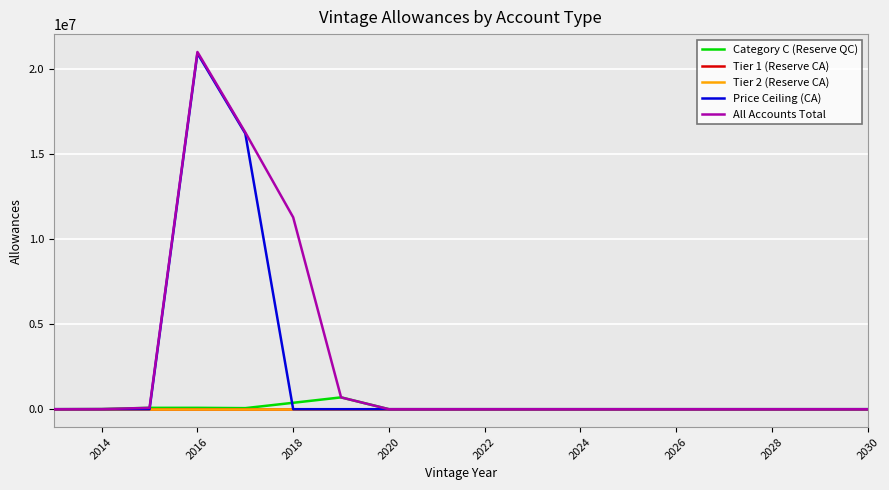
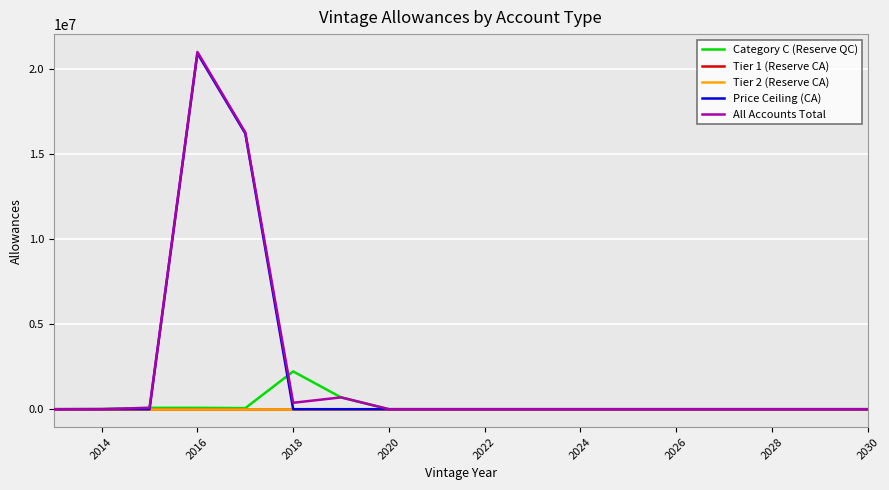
Category C (Reserve QC), 2018: 400000 -> 2200000
All Accounts Total, 2018: 11300000 -> 400000
